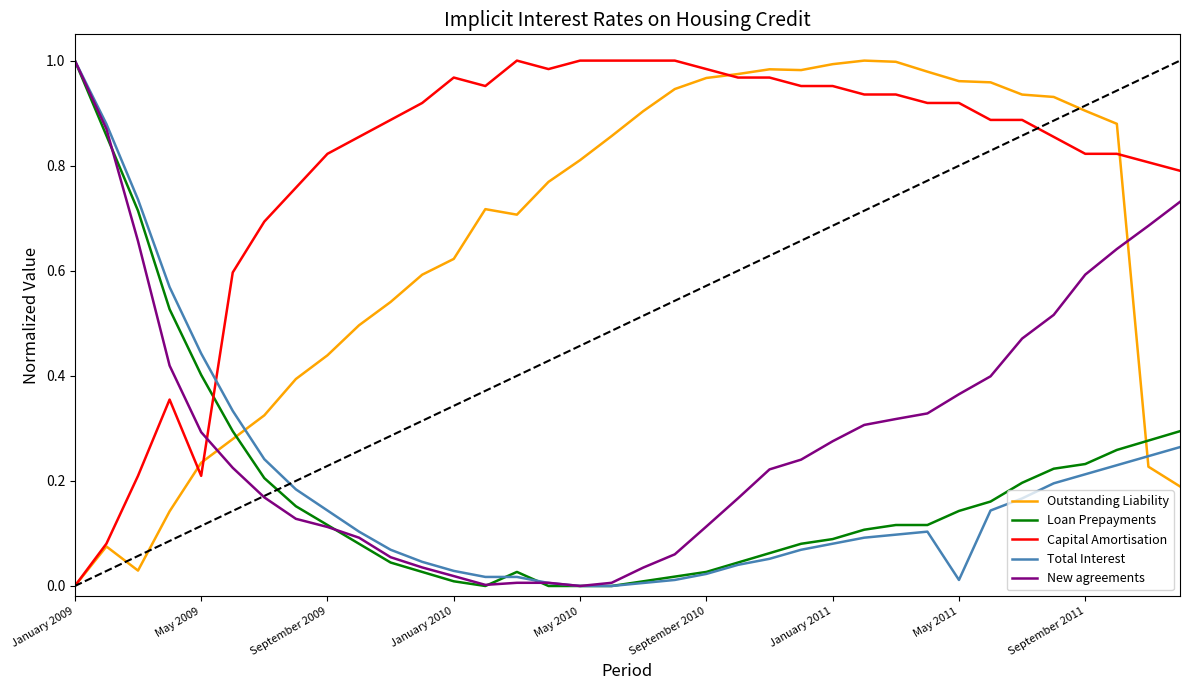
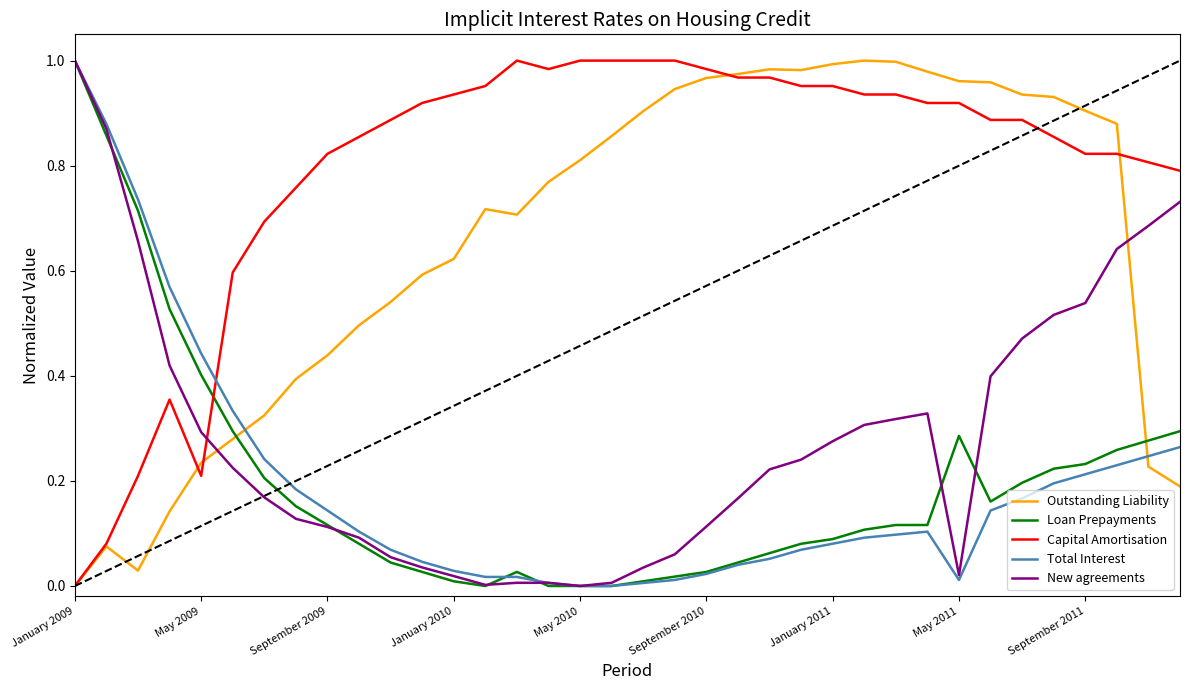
Capital Amortisation, January 2010: 0.97 -> 0.94
Loan Prepayments, May 2011: 0.14 -> 0.29
New agreements, May 2011: 0.36 -> 0.02
New agreements, September 2011: 0.59 -> 0.54
